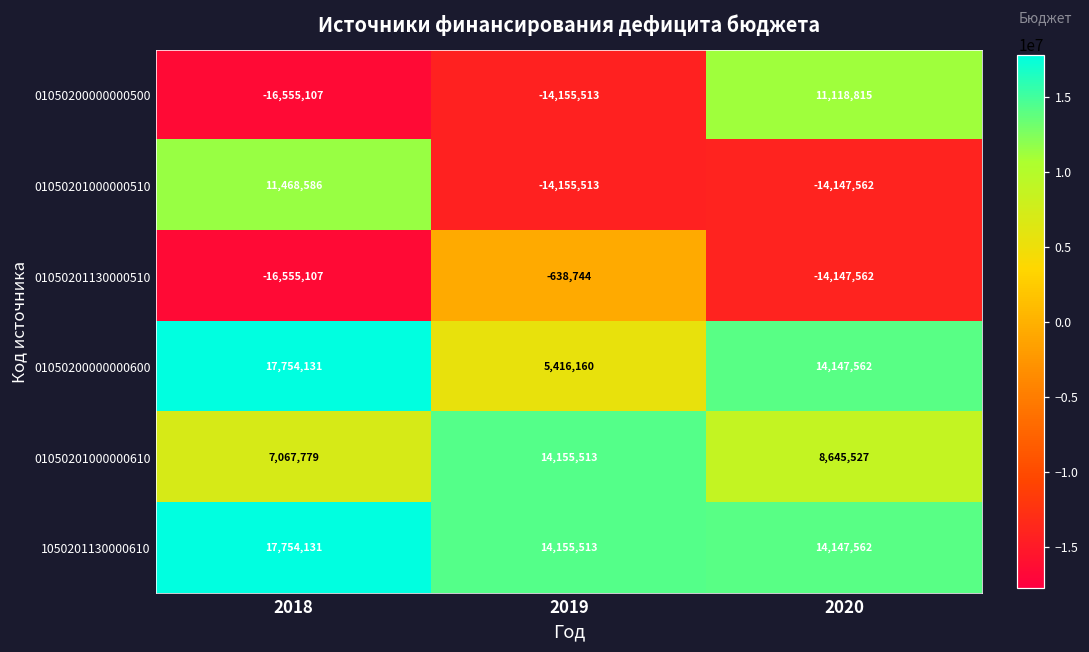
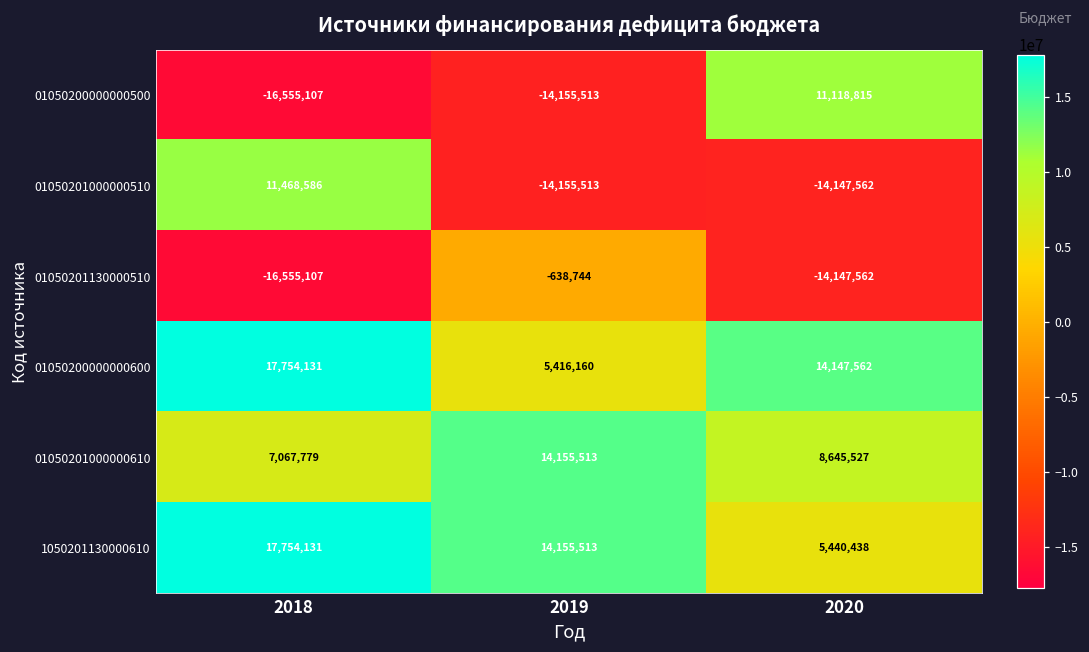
1050201130000610, 2020: 14,147,562 -> 5,440,438
